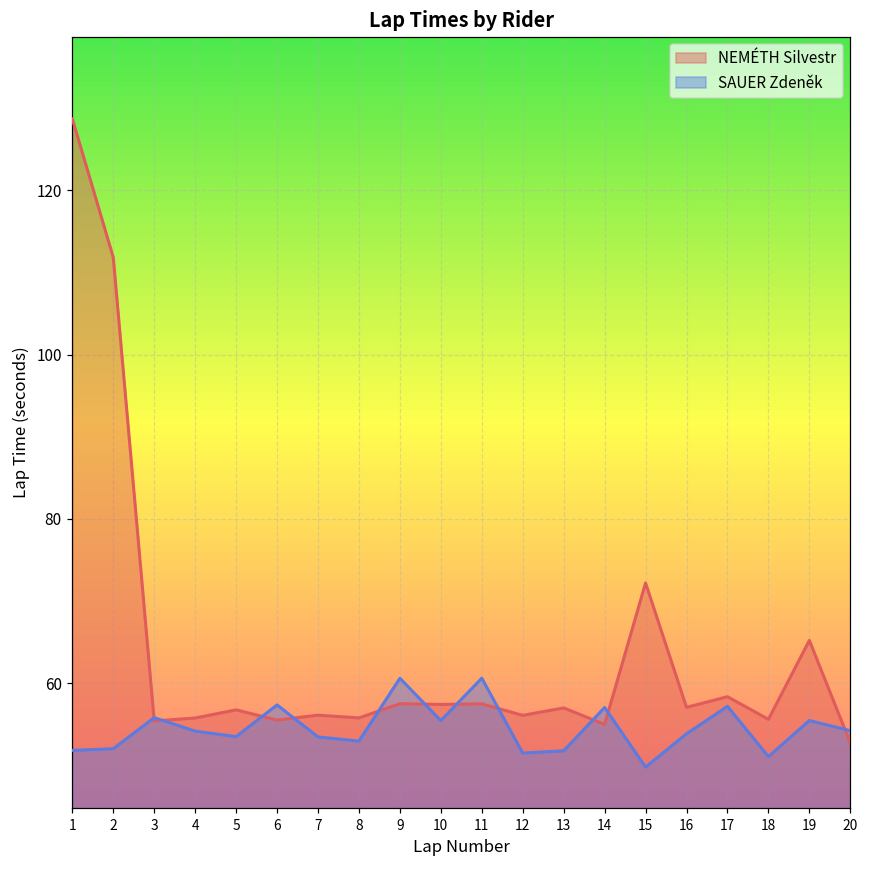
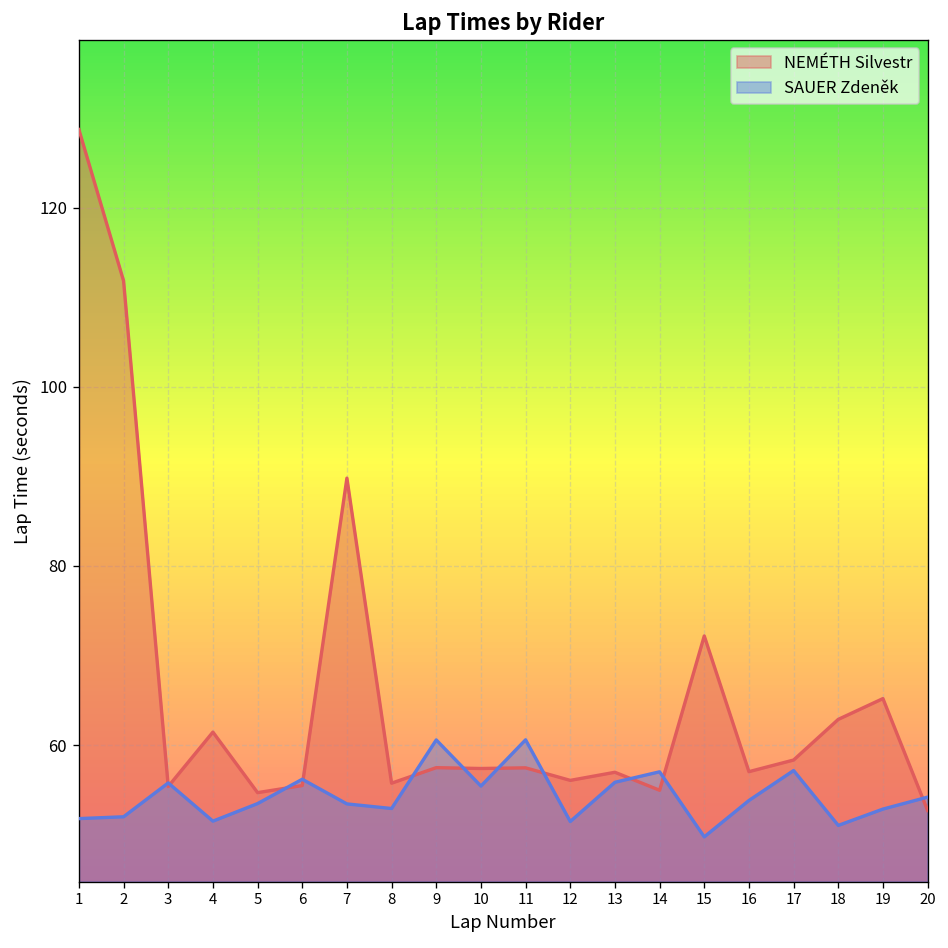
NEMÉTH Silvestr, 4: 56 -> 61
SAUER Zdeněk, 4: 54 -> 52
NEMÉTH Silvestr, 5: 57 -> 55
SAUER Zdeněk, 6: 57 -> 56
NEMÉTH Silvestr, 7: 56 -> 90
SAUER Zdeněk, 13: 52 -> 56
NEMÉTH Silvestr, 18: 56 -> 63
SAUER Zdeněk, 19: 55 -> 53
